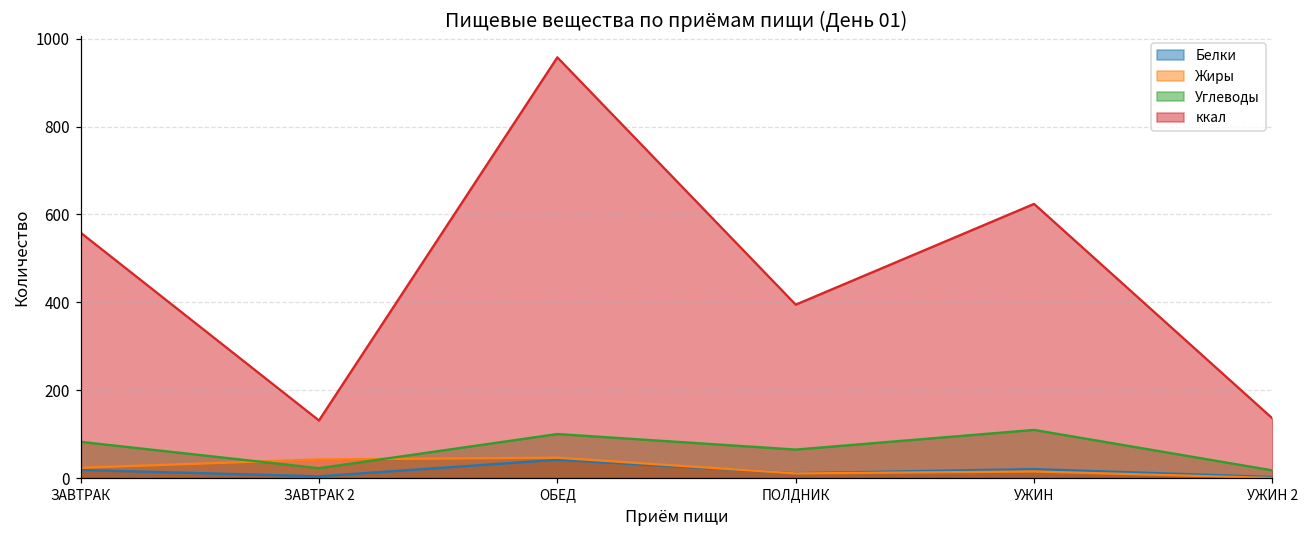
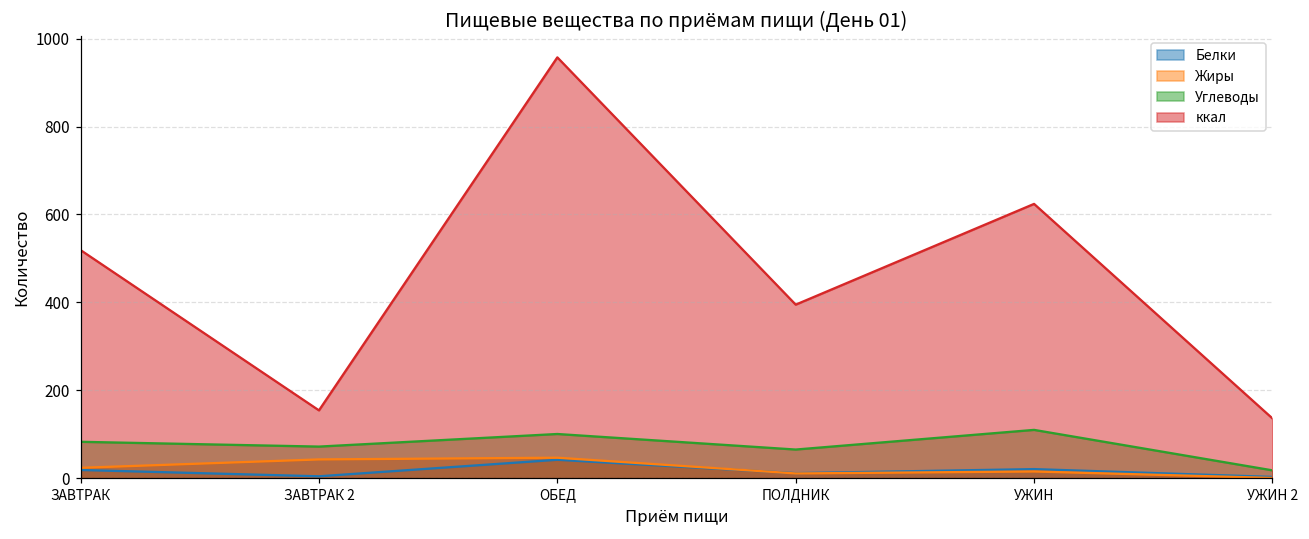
ккал, ЗАВТРАК: 560 -> 520
Углеводы, ЗАВТРАК 2: 20 -> 70
ккал, ЗАВТРАК 2: 130 -> 150
